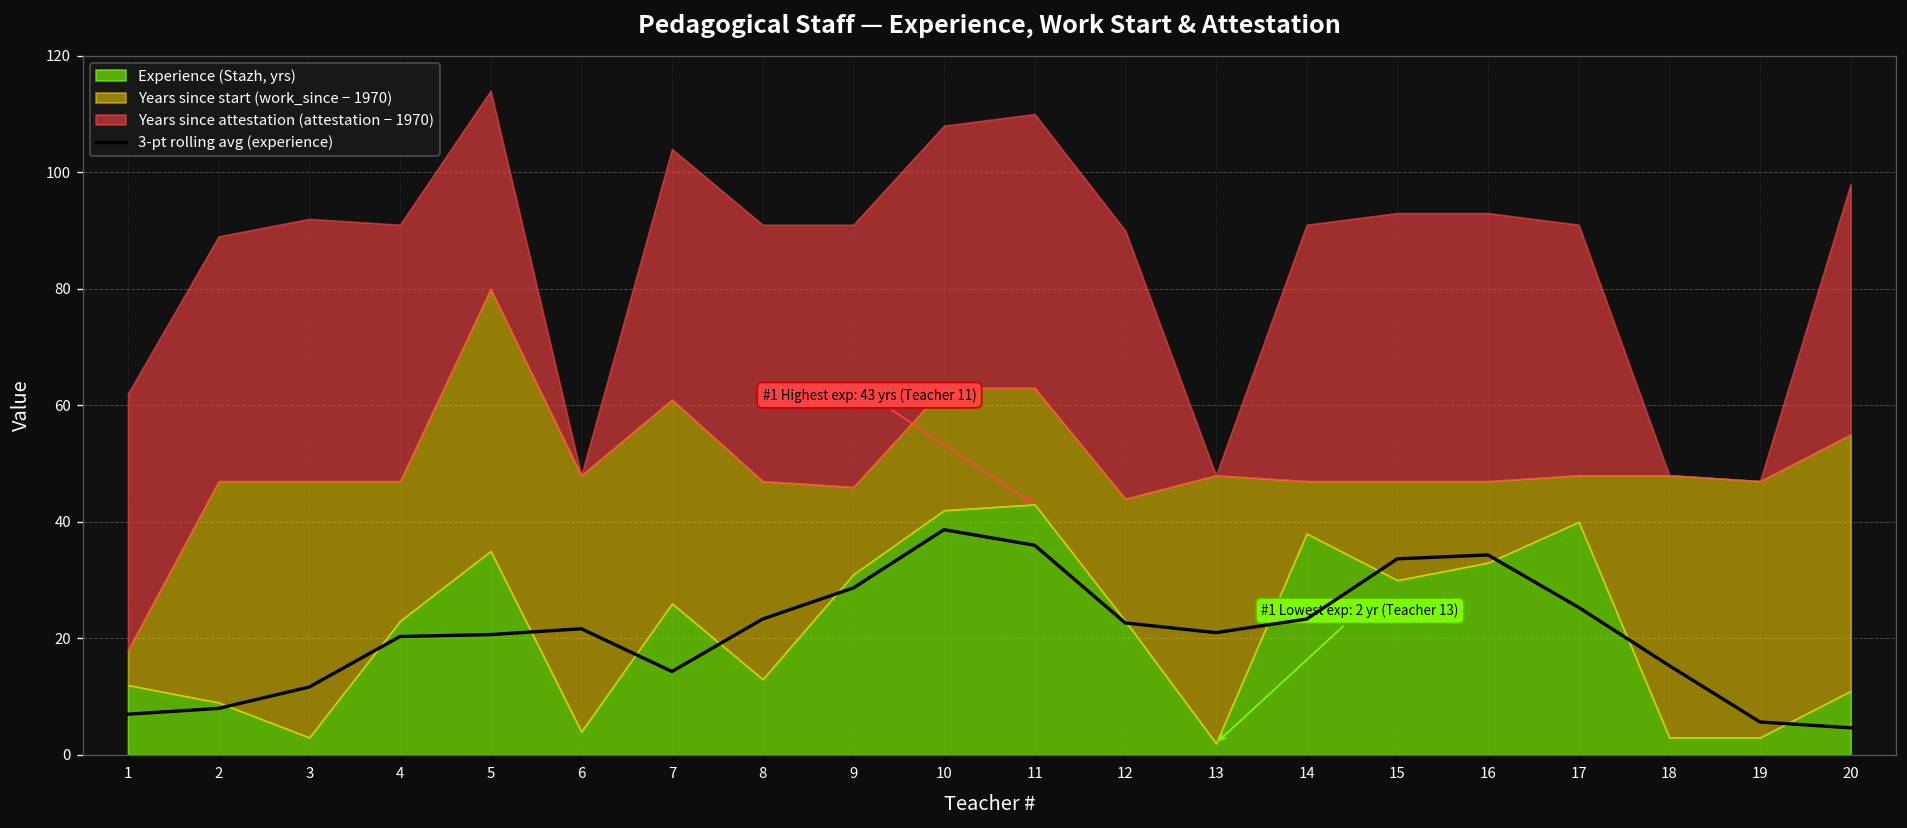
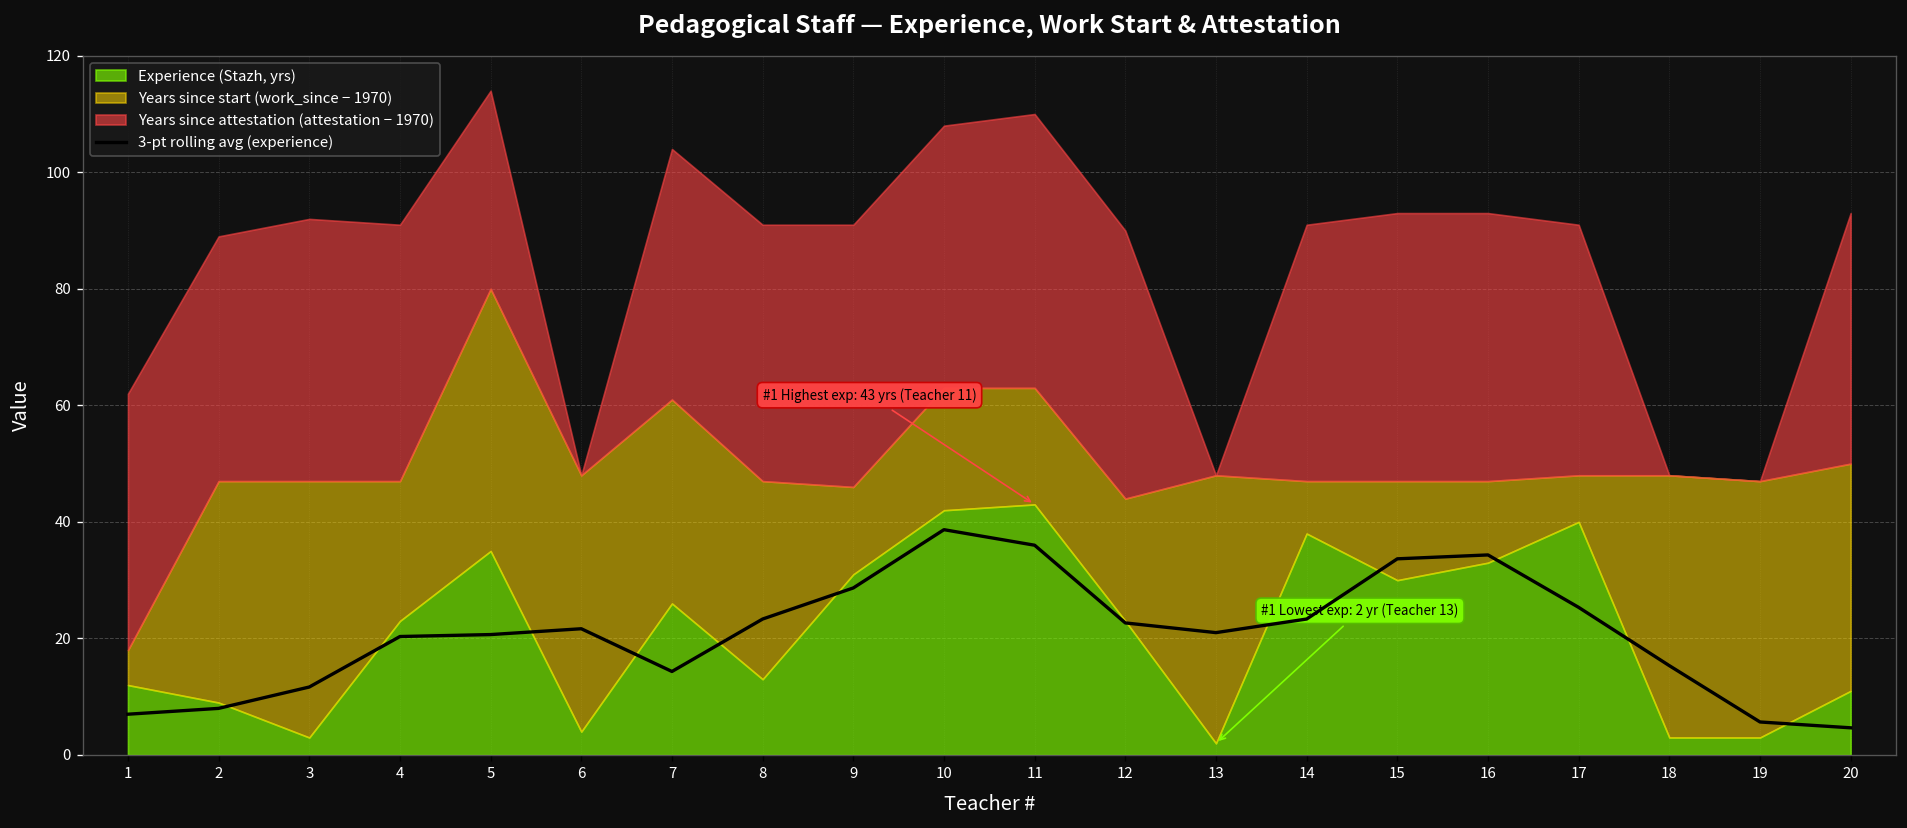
Years since start (work_since − 1970), 20: 44 -> 39
